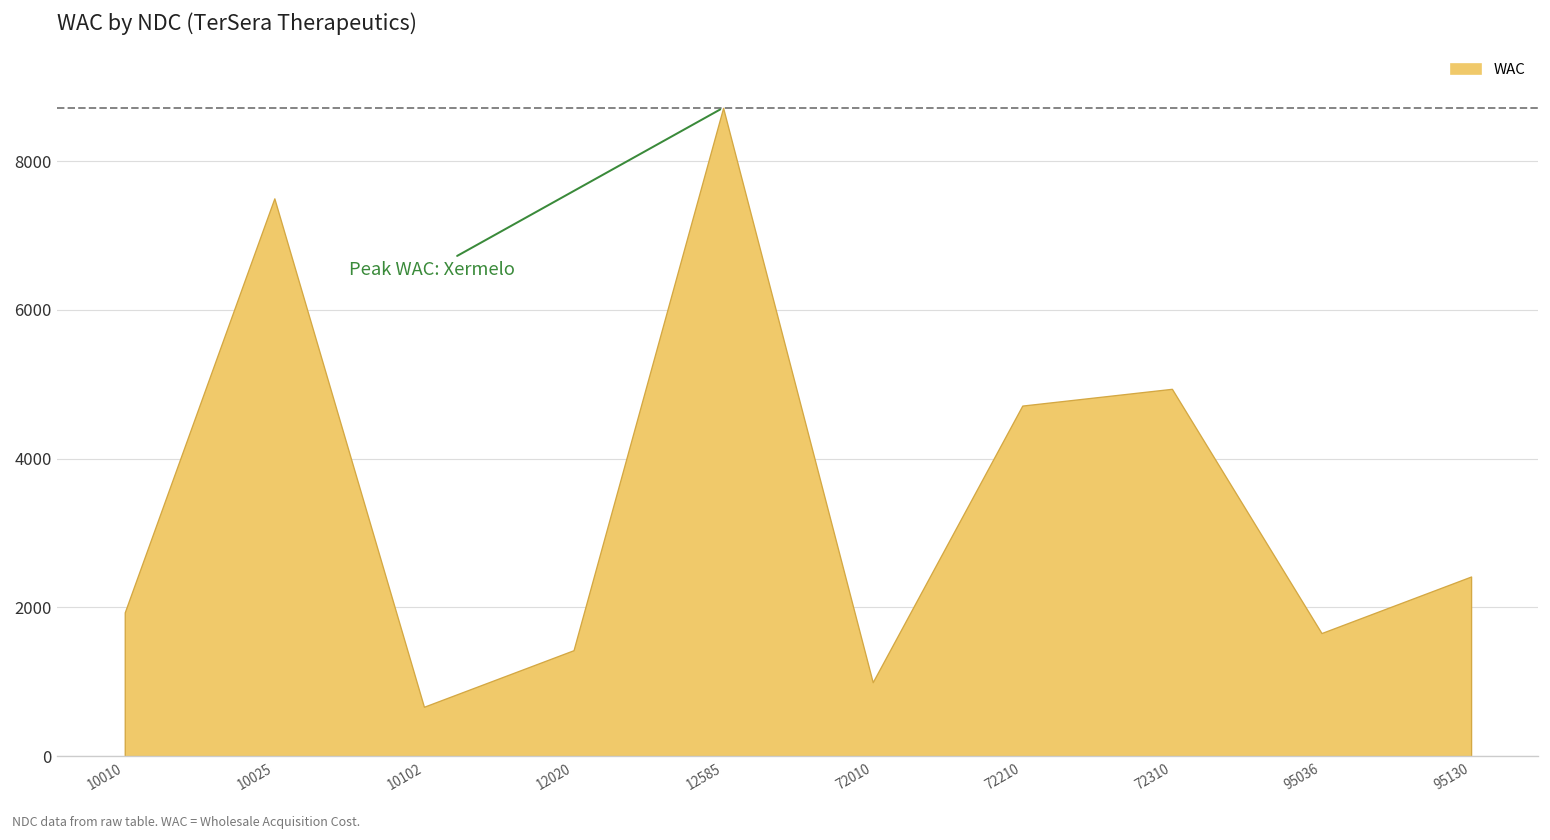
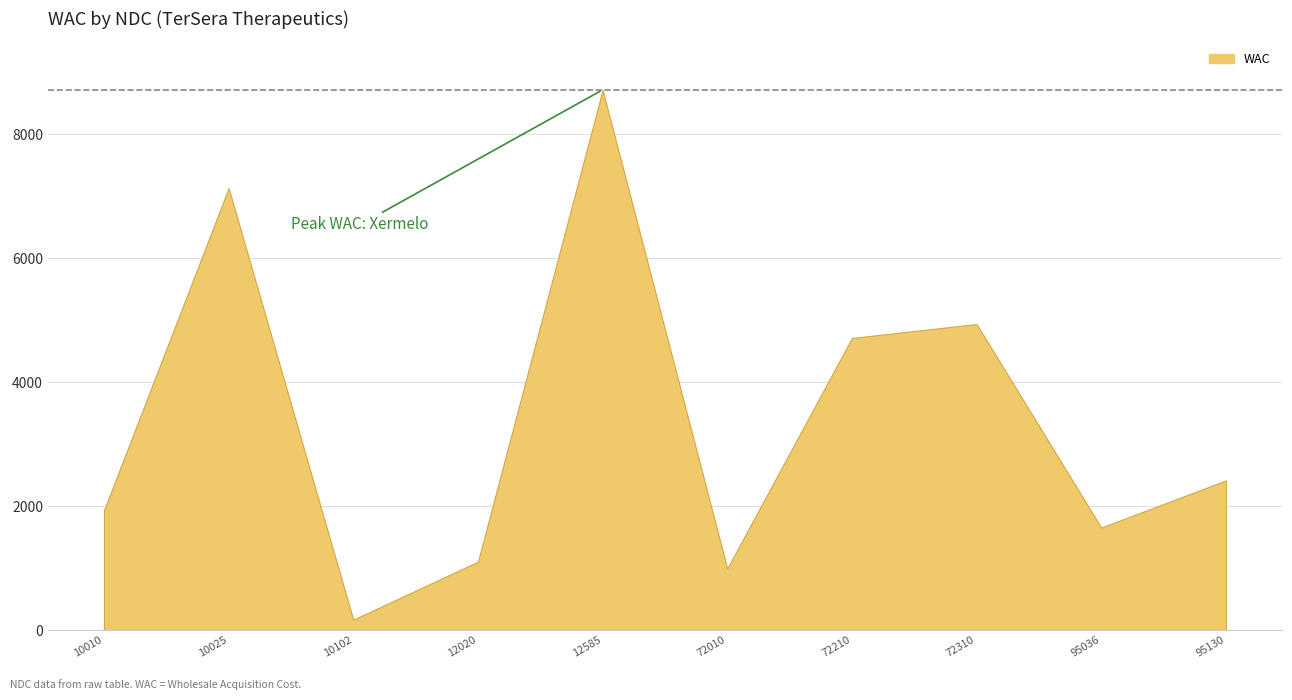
10025: 7500 -> 7100
10102: 700 -> 200
12020: 1400 -> 1100
